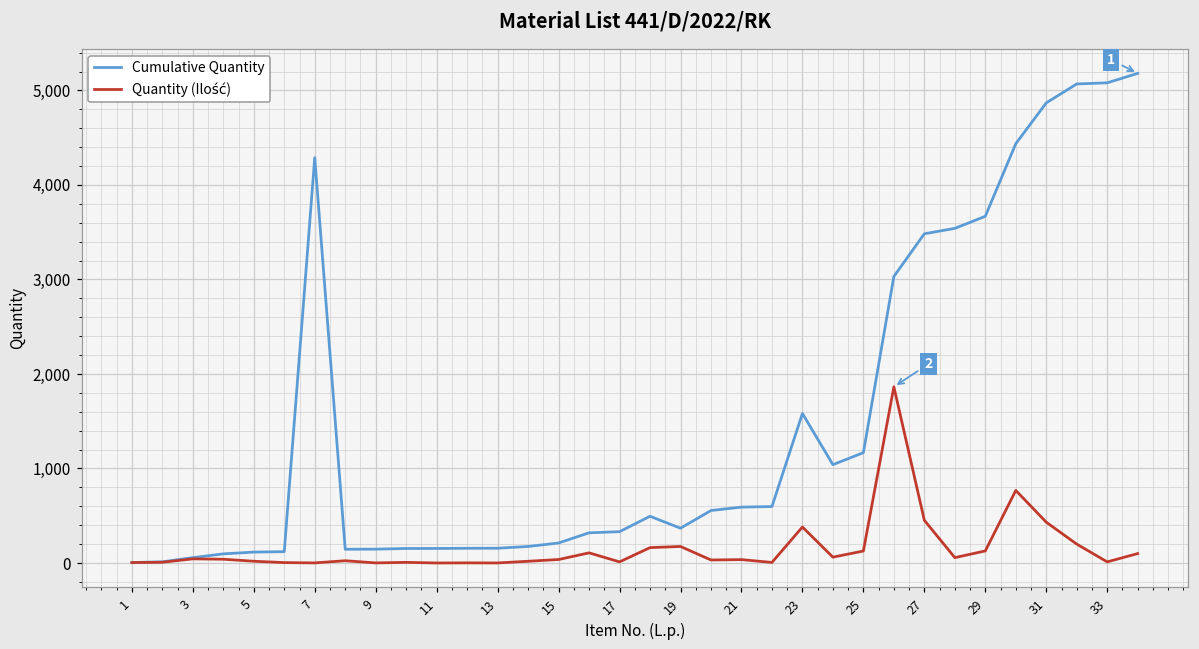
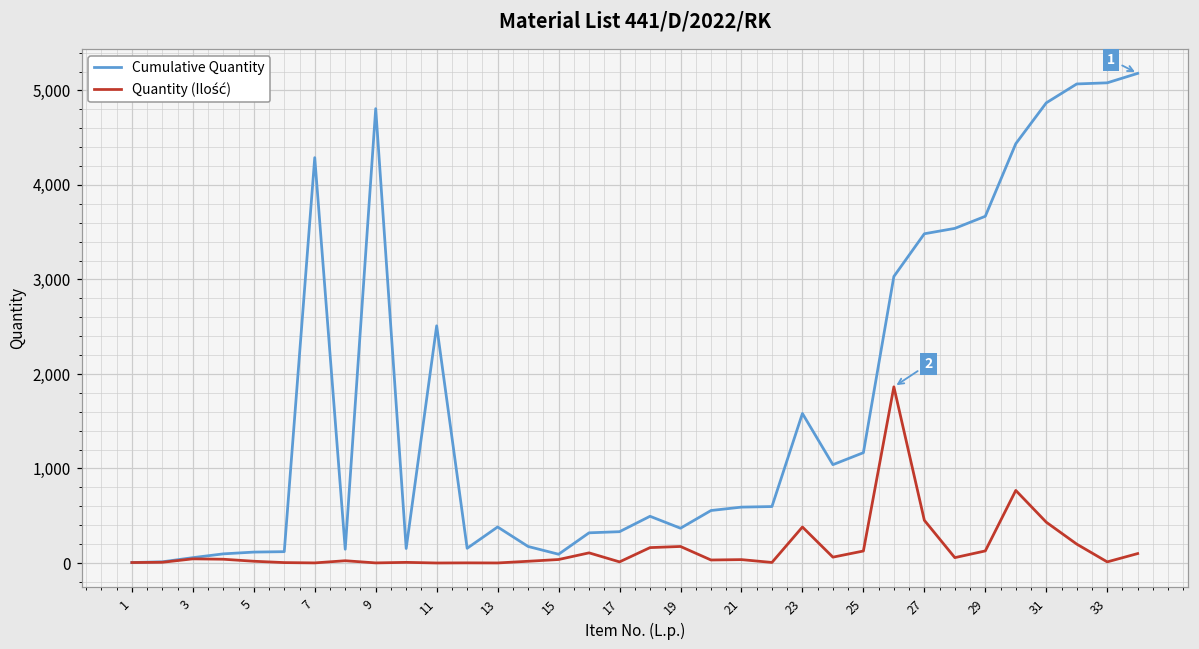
Cumulative Quantity, 9: 100 -> 4,800
Cumulative Quantity, 11: 200 -> 2,500
Cumulative Quantity, 13: 200 -> 400
Cumulative Quantity, 15: 200 -> 100
